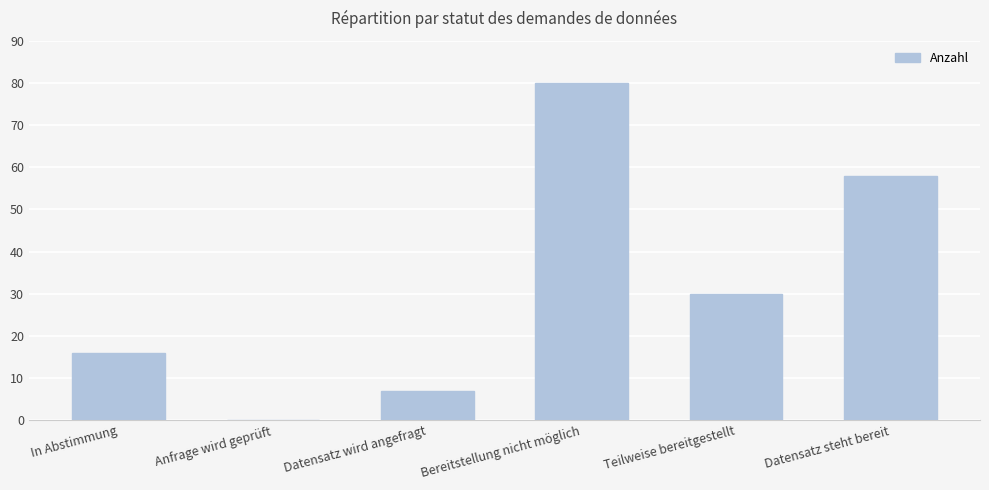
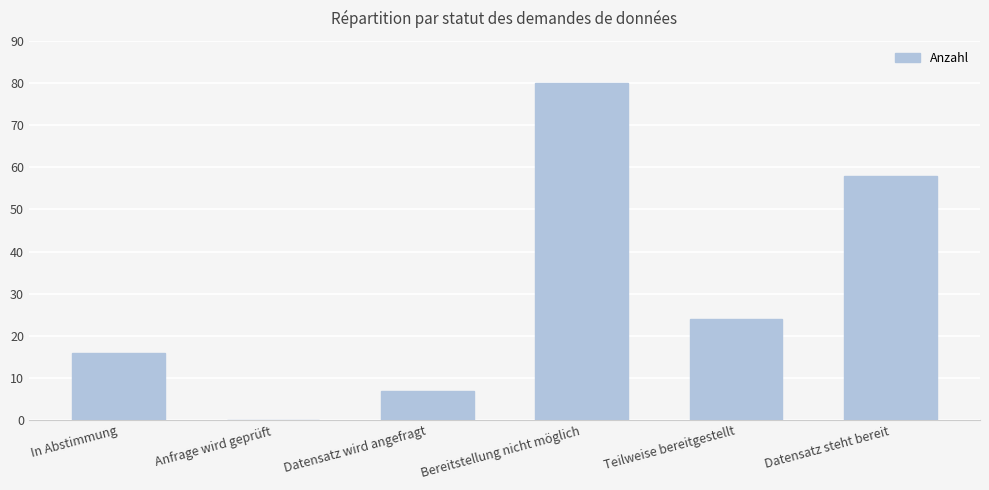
Teilweise bereitgestellt: 30 -> 24
